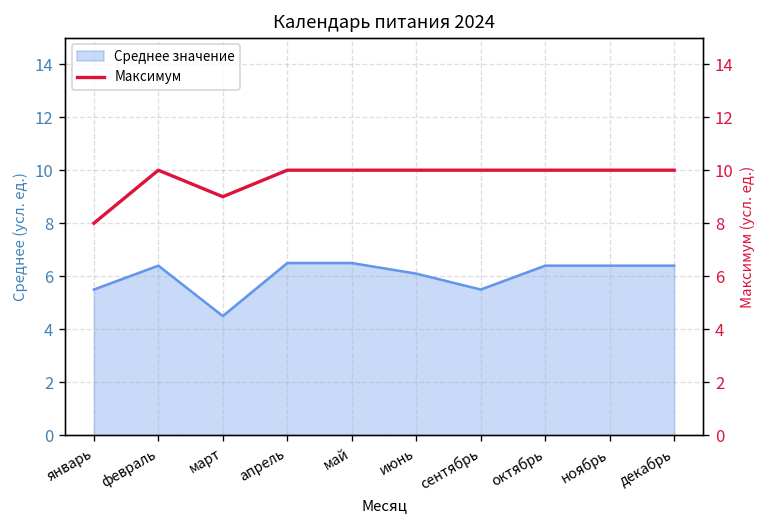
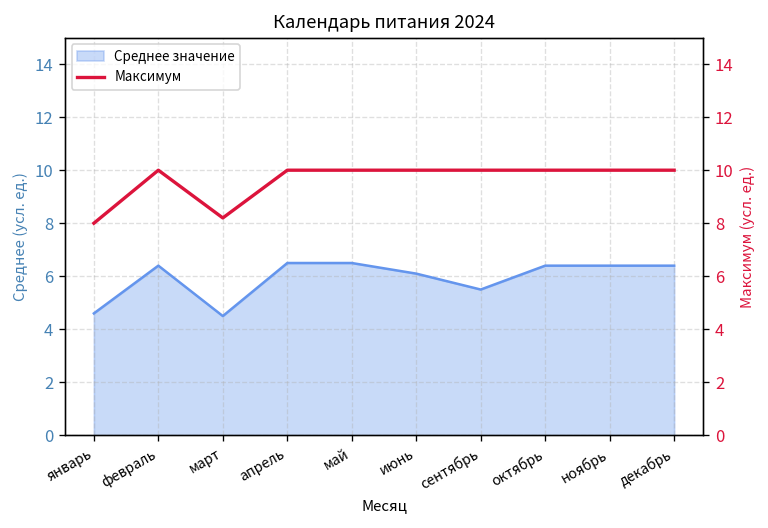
Среднее значение, январь: 5.5 -> 4.6
Максимум, март: 9.0 -> 8.2
